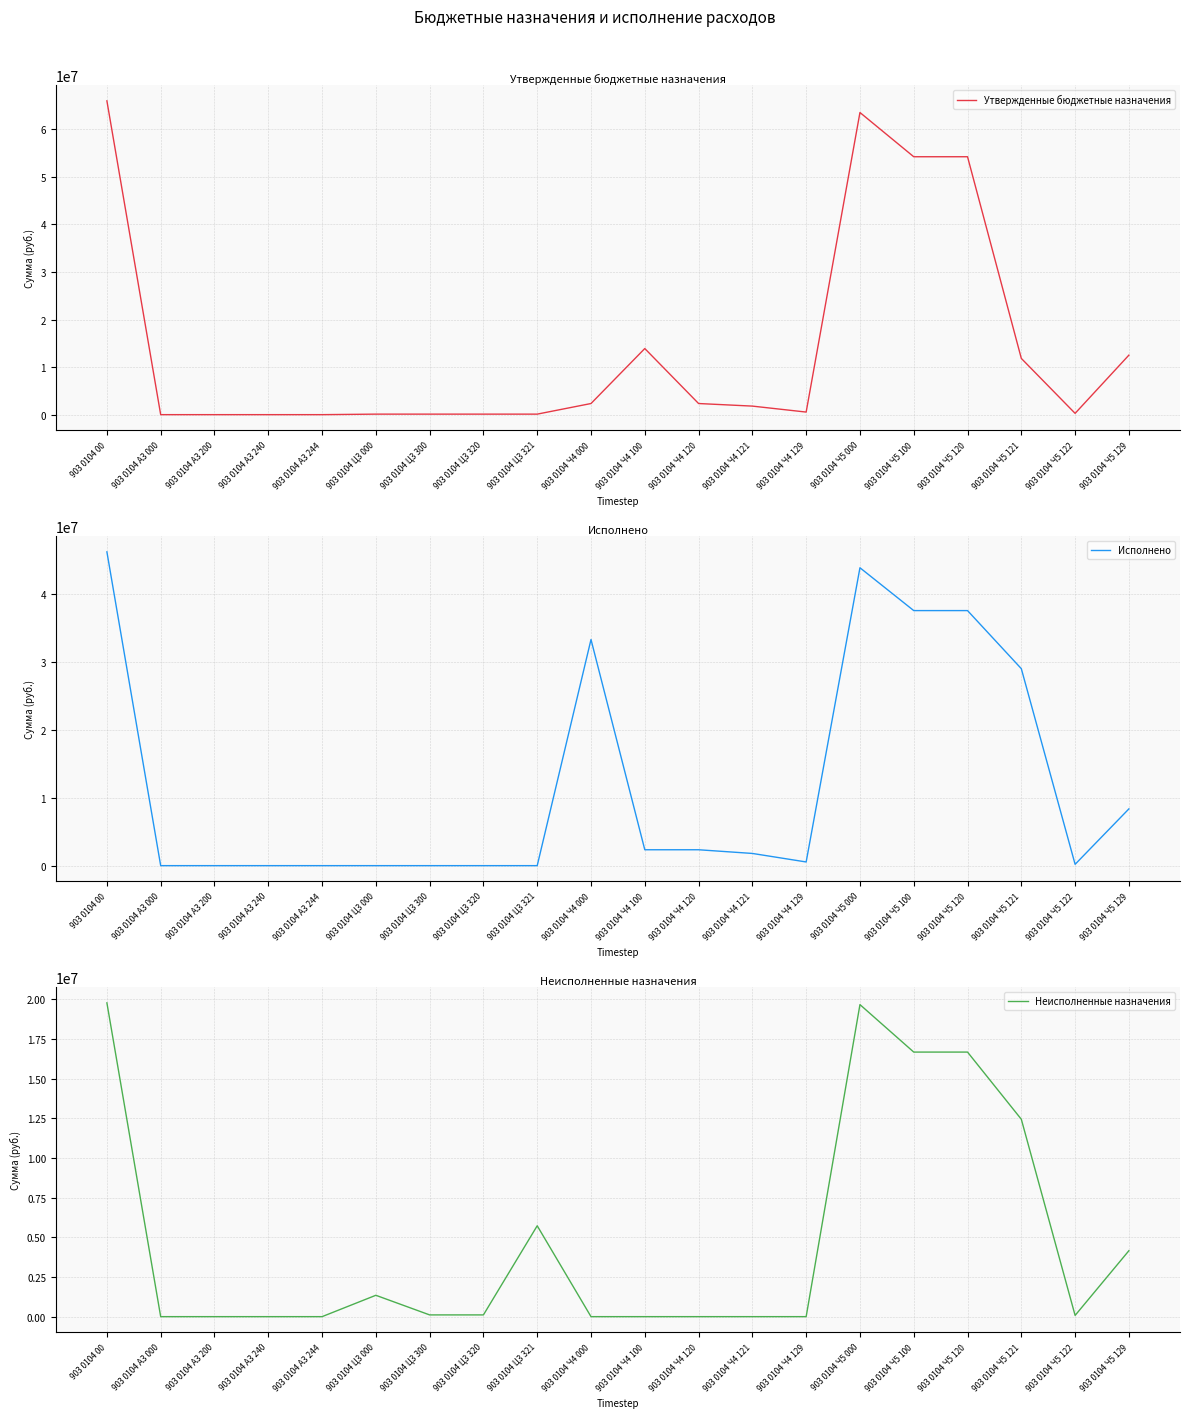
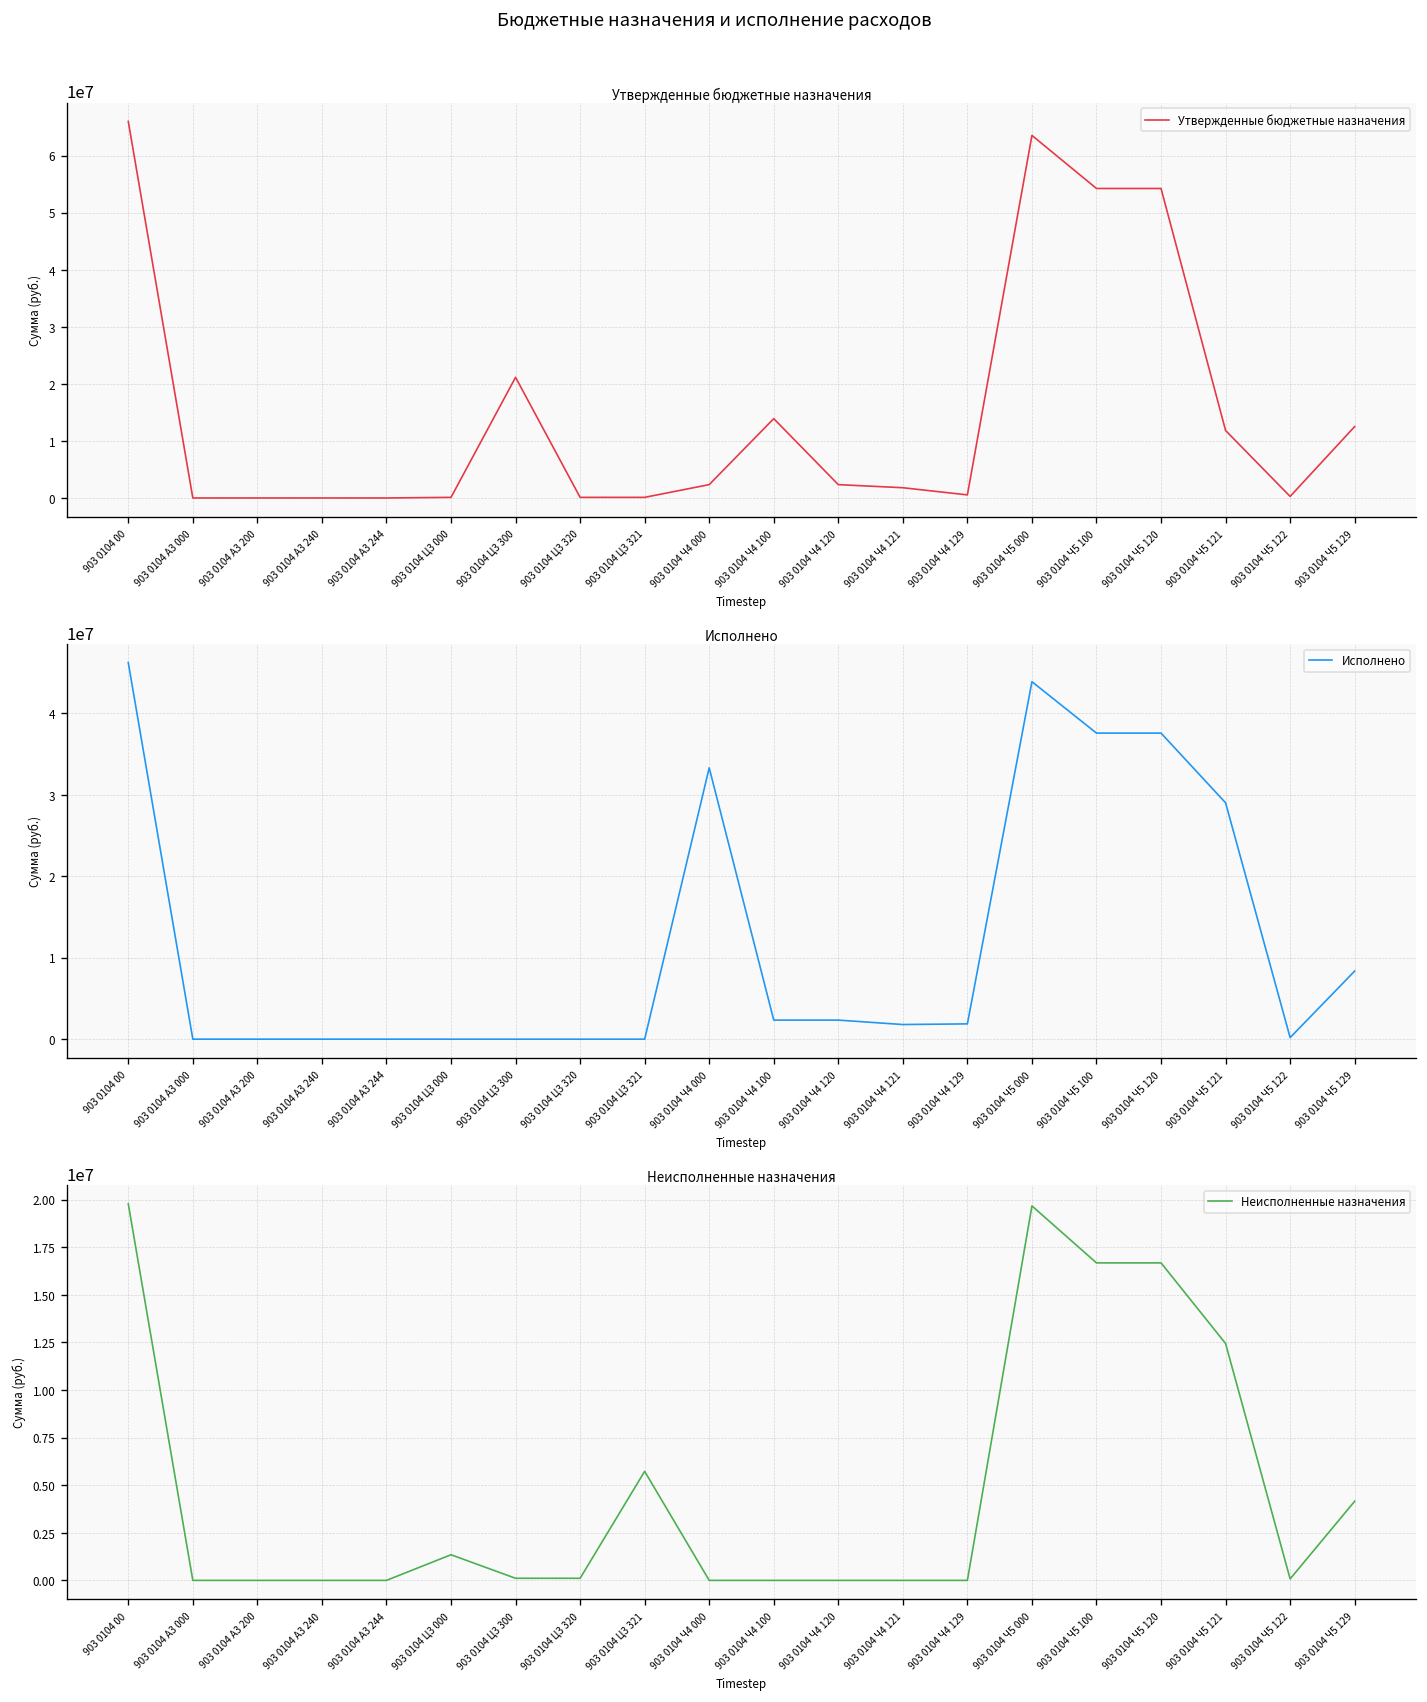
Утвержденные бюджетные назначения, 903 0104 Ц3 300: 0 -> 21000000
Исполнено, 903 0104 Ч4 129: 1000000 -> 2000000
